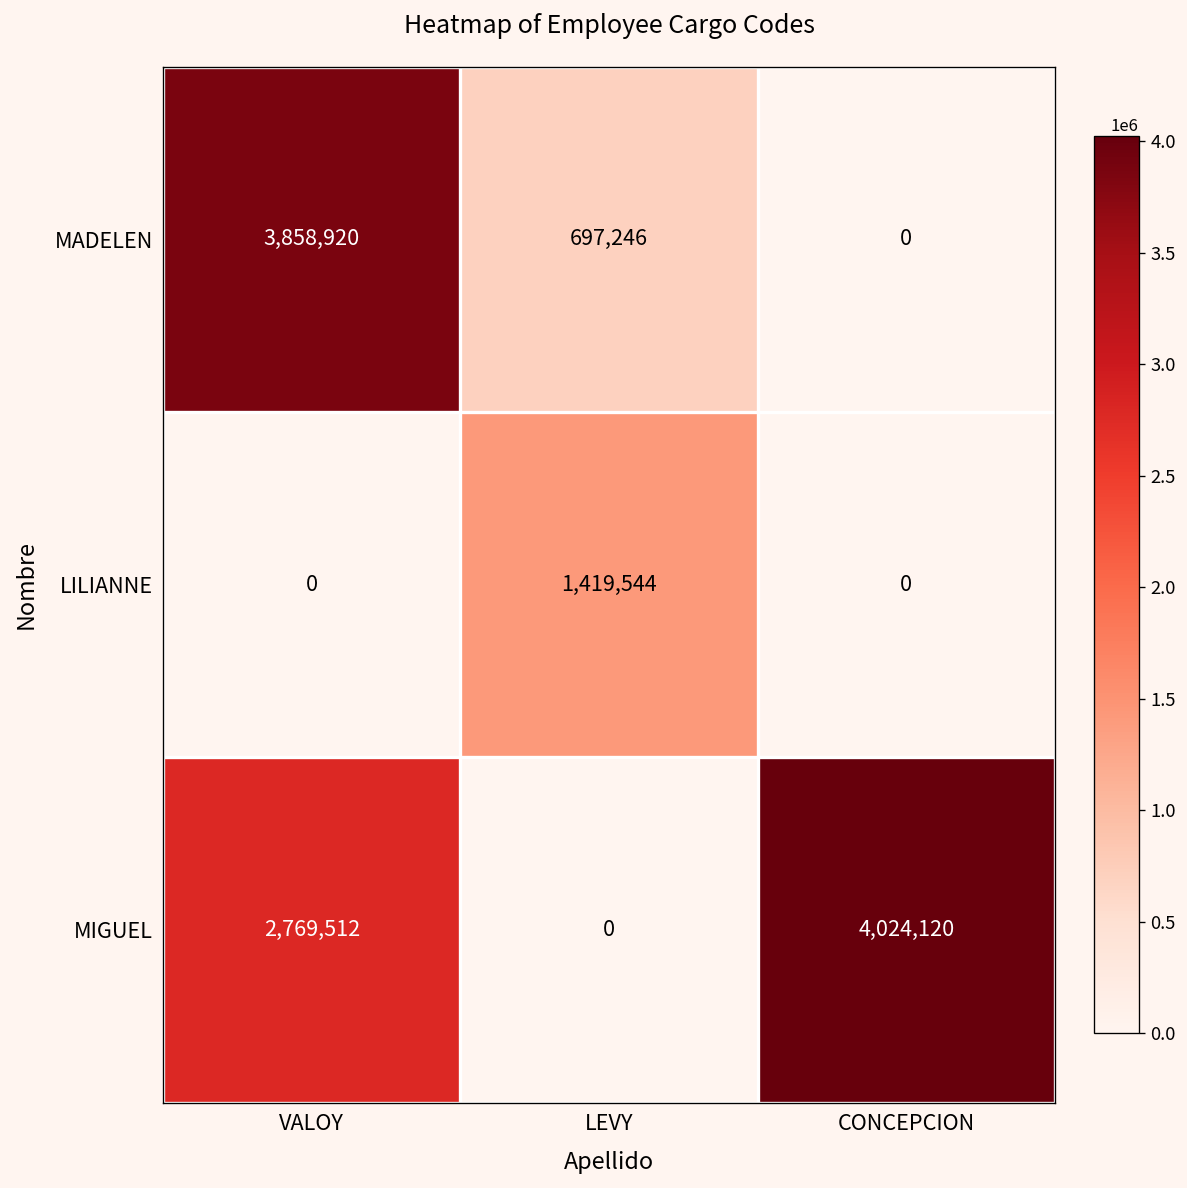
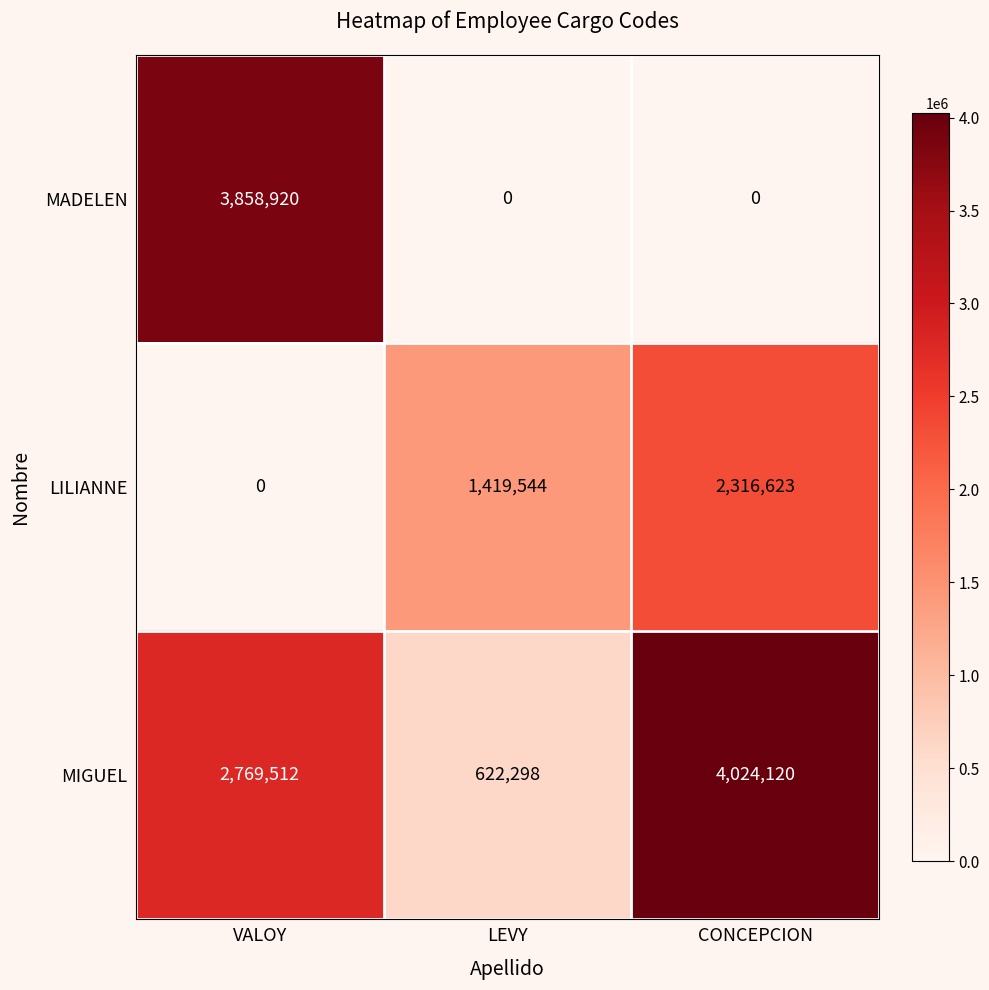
MADELEN, LEVY: 697,246 -> 0
LILIANNE, CONCEPCION: 0 -> 2,316,623
MIGUEL, LEVY: 0 -> 622,298
